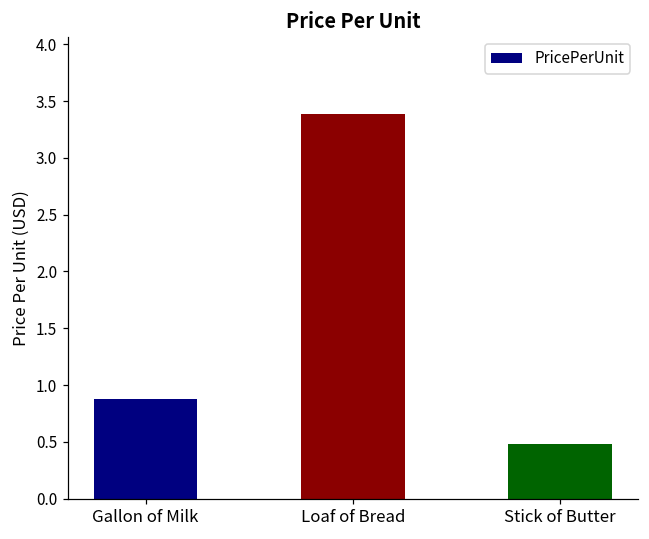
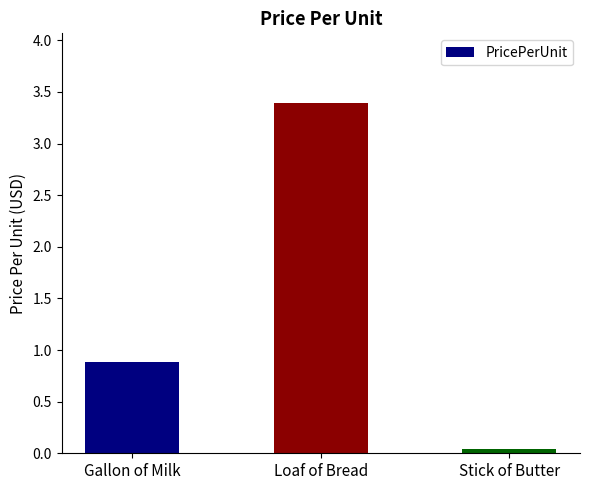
Stick of Butter: 0.48 -> 0.04
